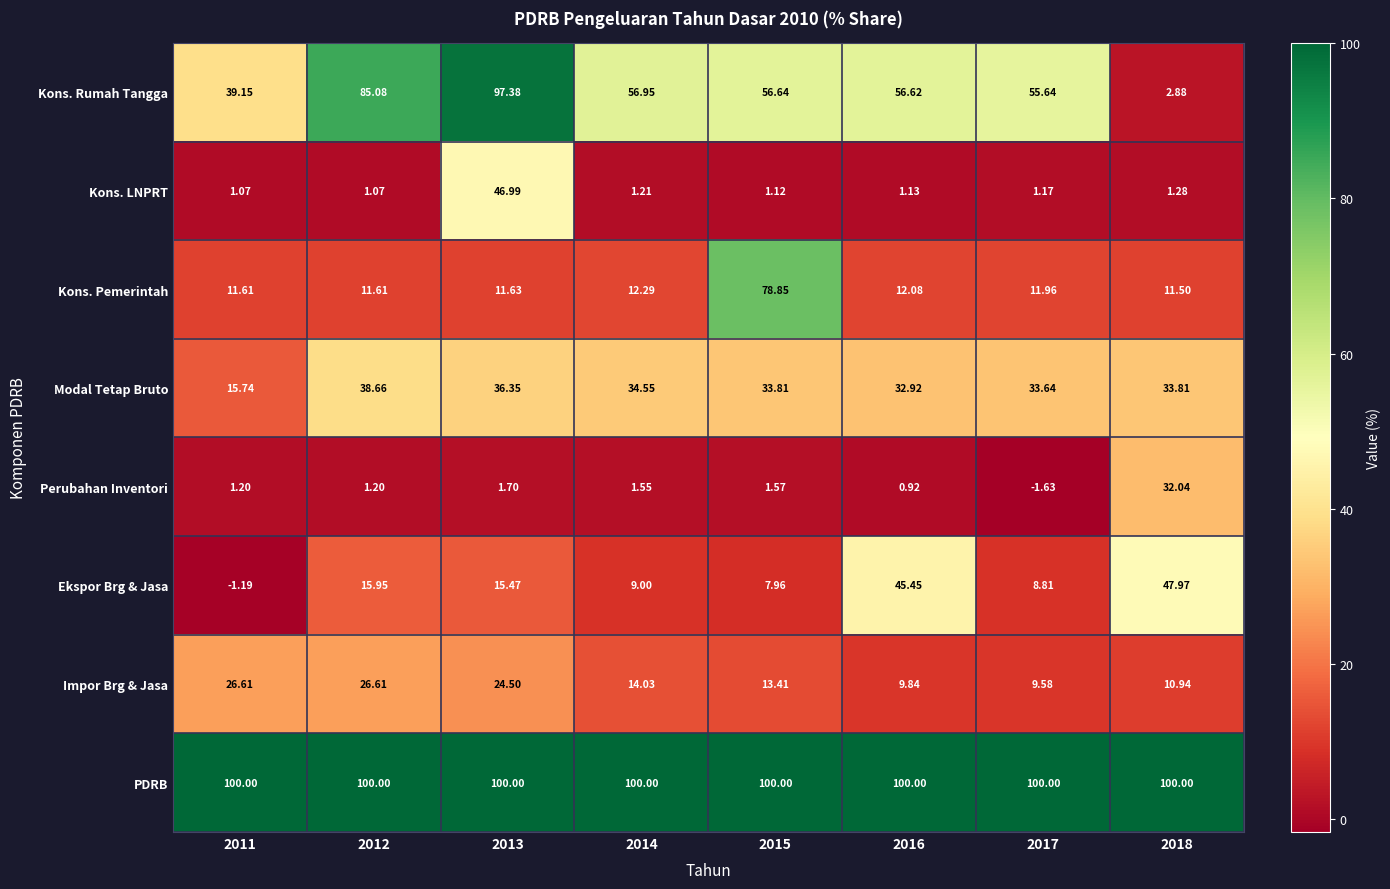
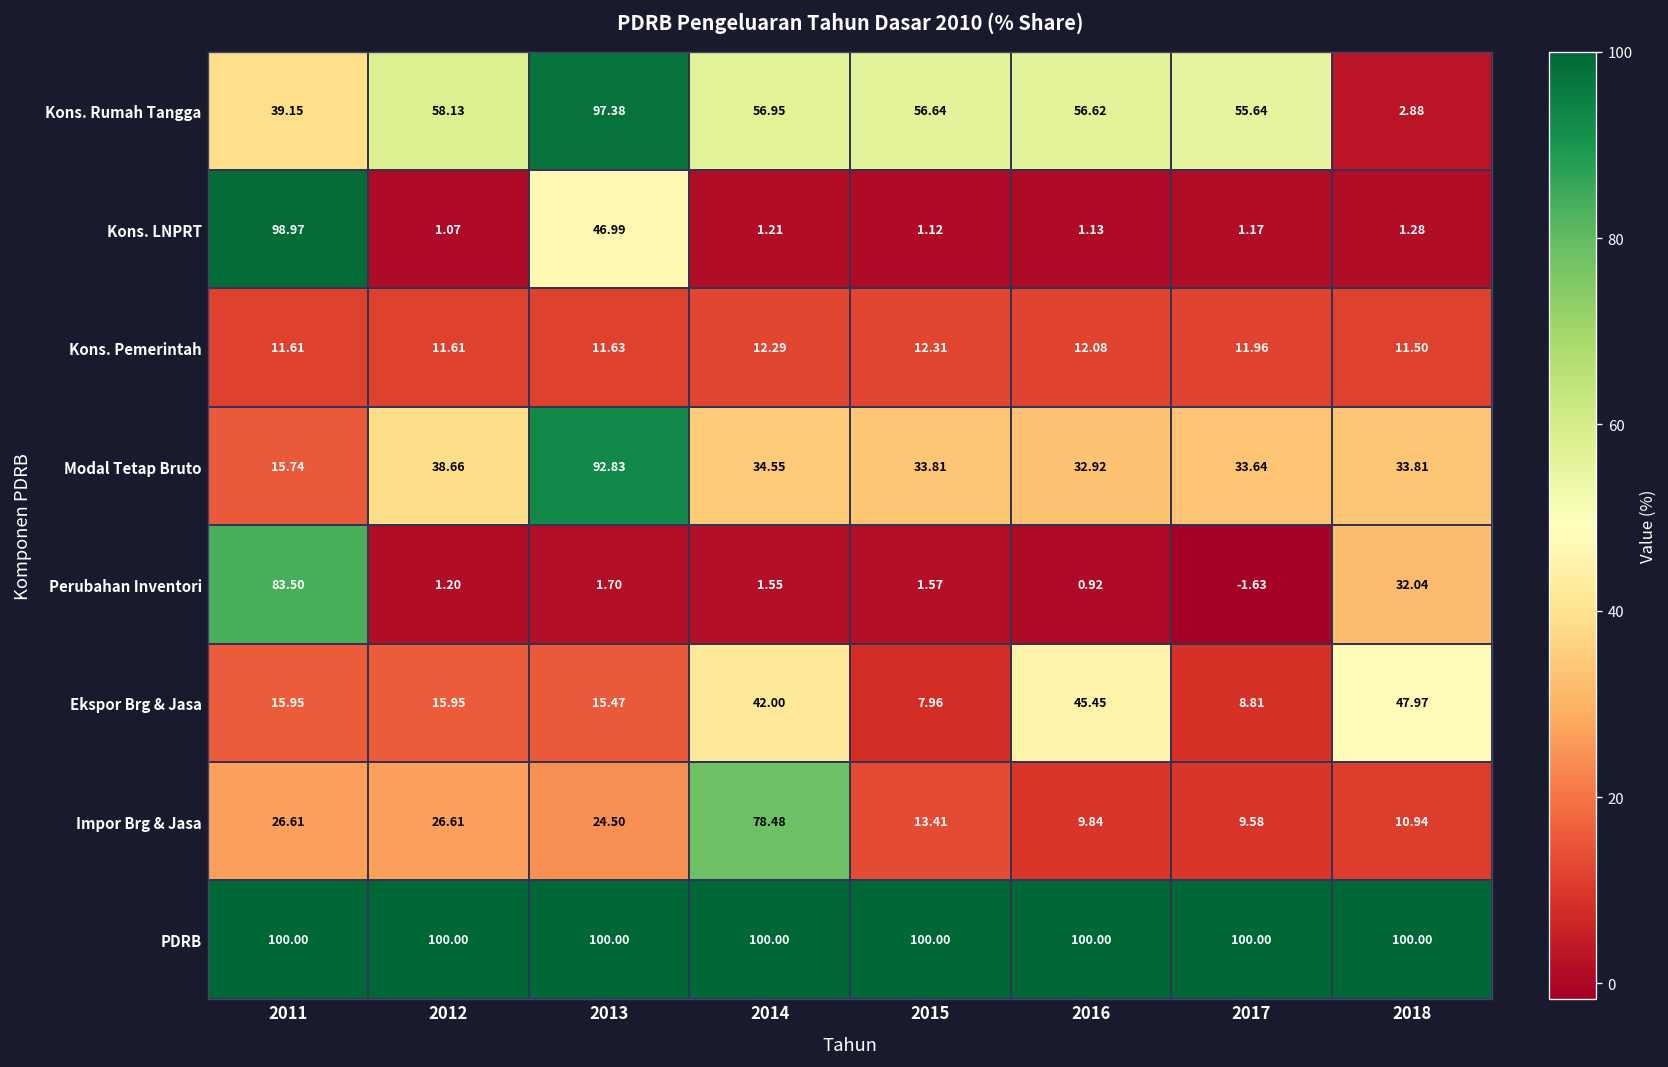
Kons. Rumah Tangga, 2012: 85.08 -> 58.13
Kons. LNPRT, 2011: 1.07 -> 98.97
Kons. Pemerintah, 2015: 78.85 -> 12.31
Modal Tetap Bruto, 2013: 36.35 -> 92.83
Perubahan Inventori, 2011: 1.20 -> 83.50
Ekspor Brg & Jasa, 2011: -1.19 -> 15.95
Ekspor Brg & Jasa, 2014: 9.00 -> 42.00
Impor Brg & Jasa, 2014: 14.03 -> 78.48
